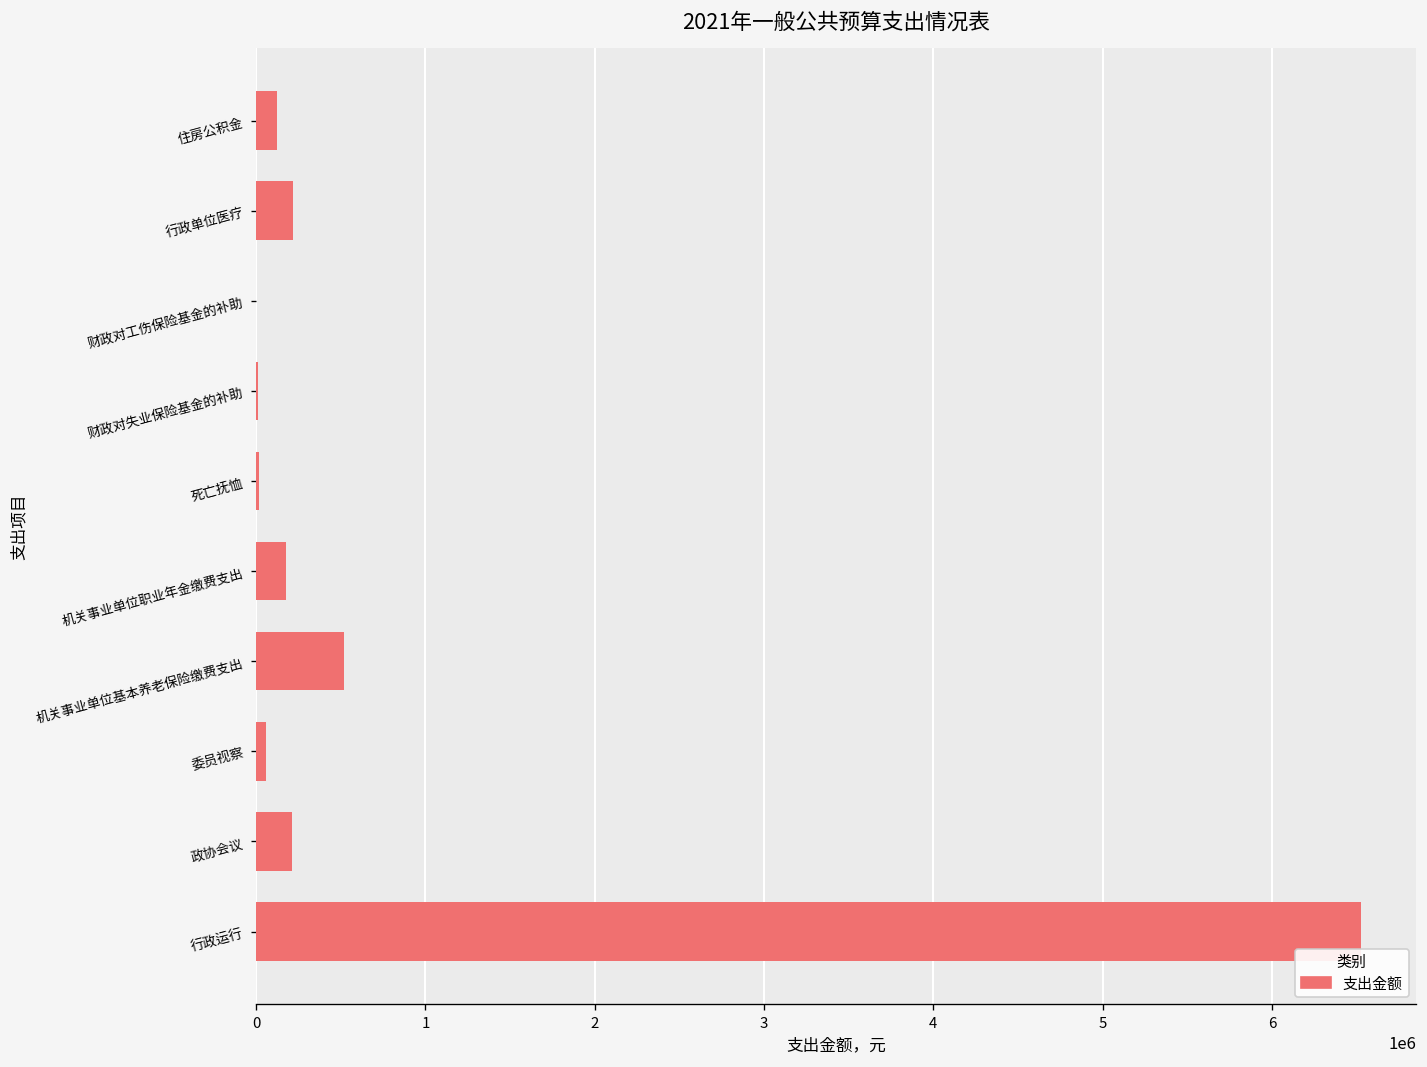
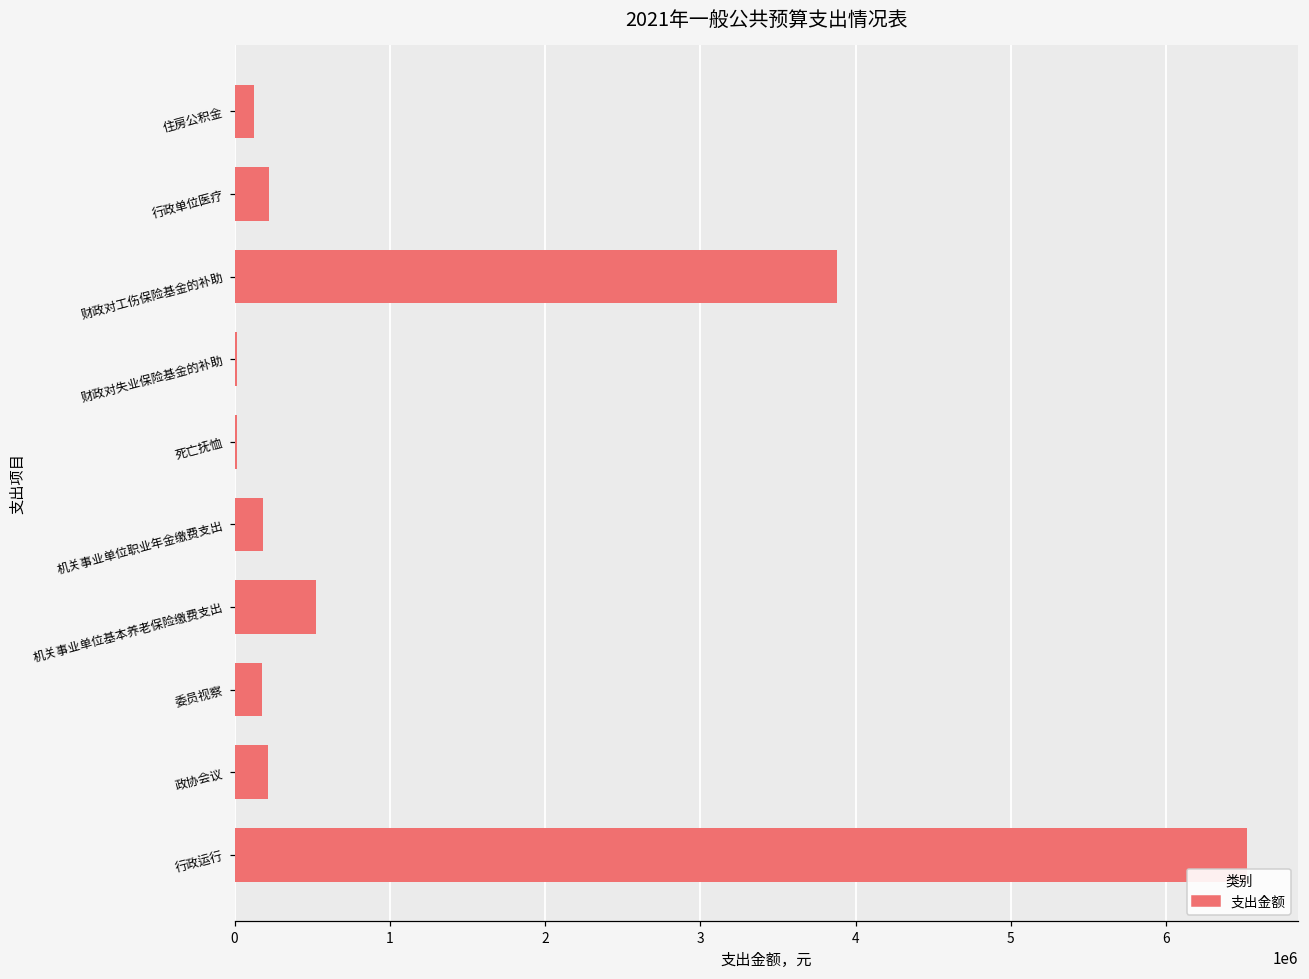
财政对工伤保险基金的补助: 0 -> 3880000
委员视察: 60000 -> 180000
